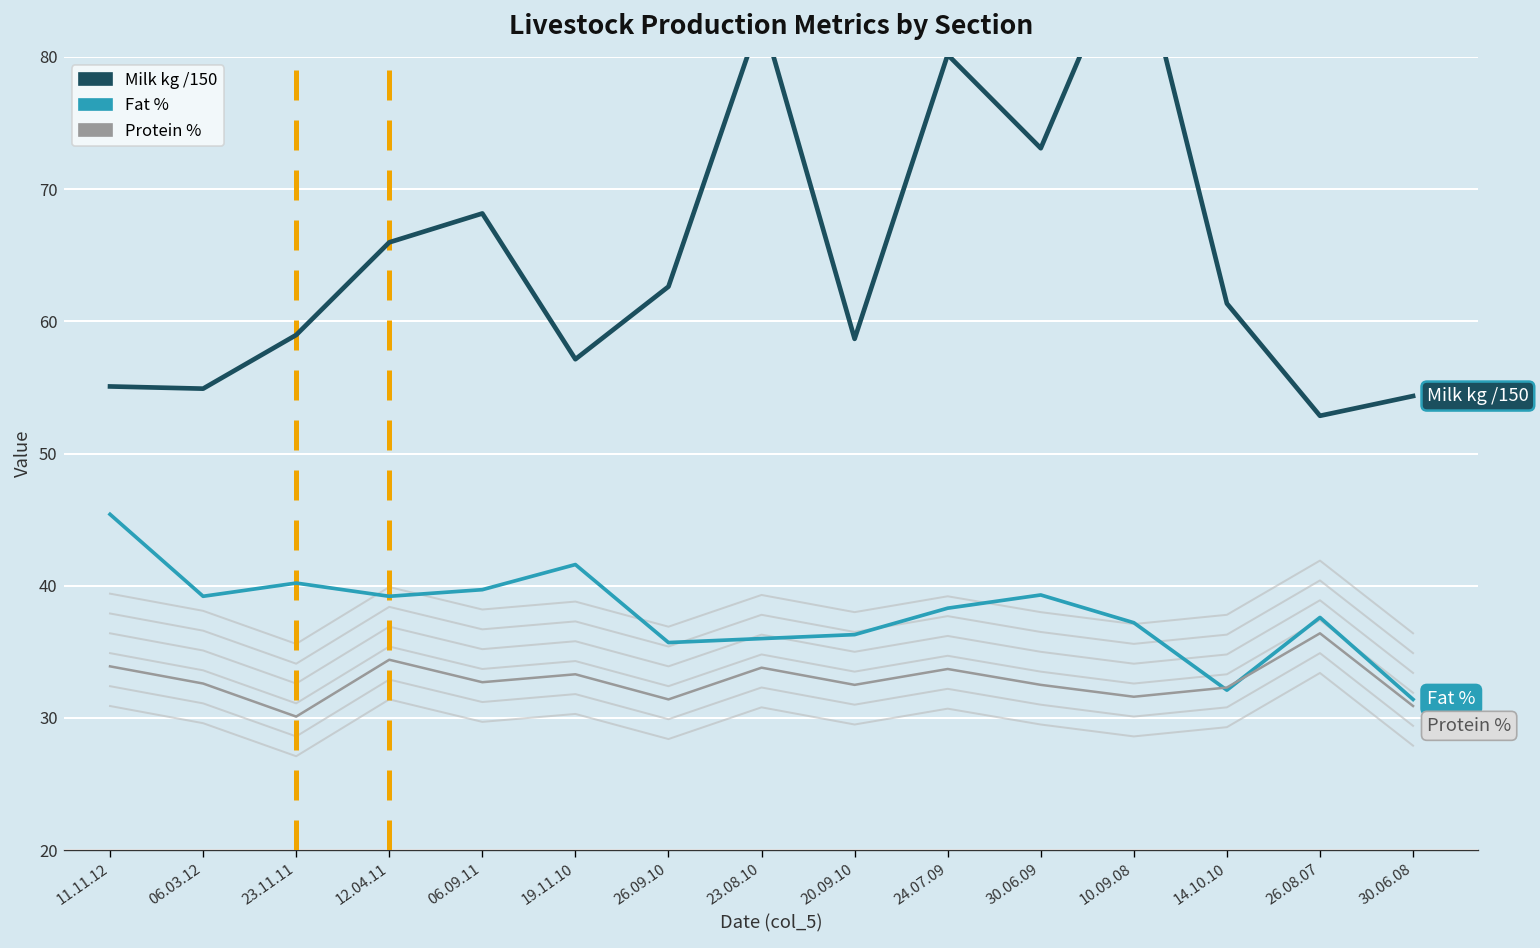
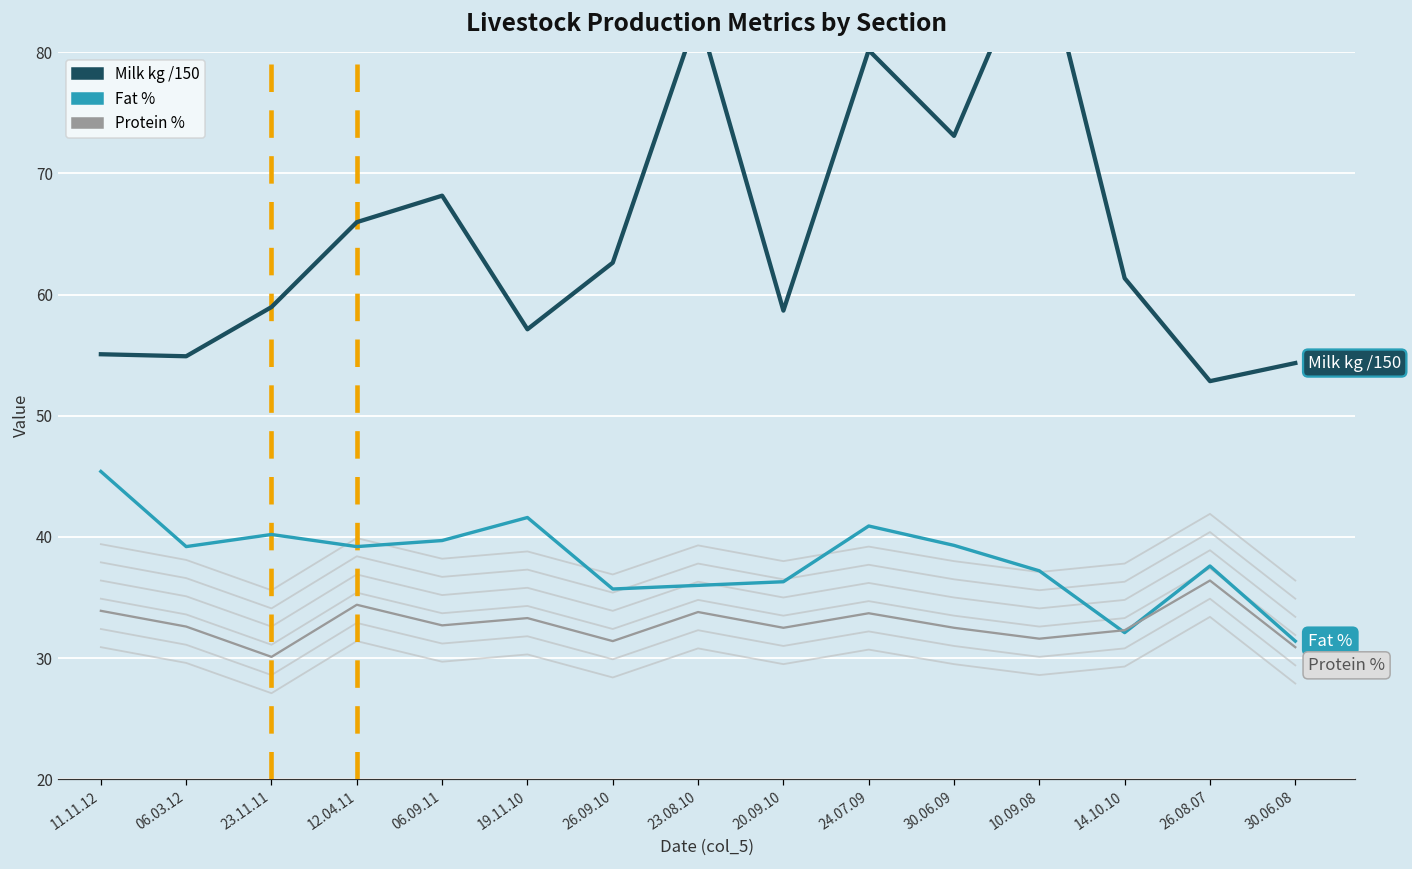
Fat %, 24.07.09: 38.3 -> 40.9
